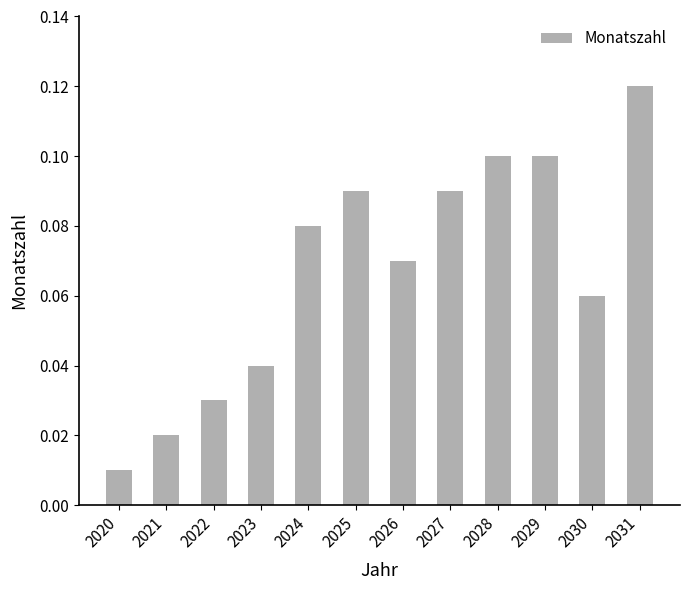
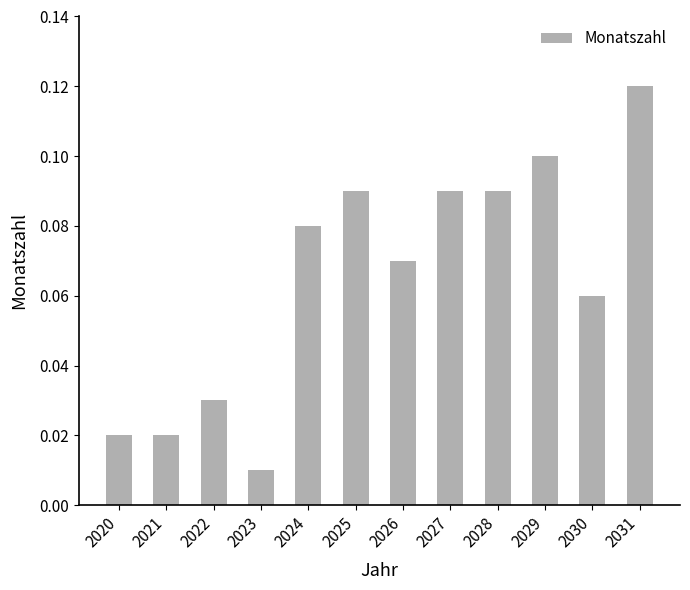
2020: 0.01 -> 0.02
2023: 0.04 -> 0.01
2028: 0.10 -> 0.09
